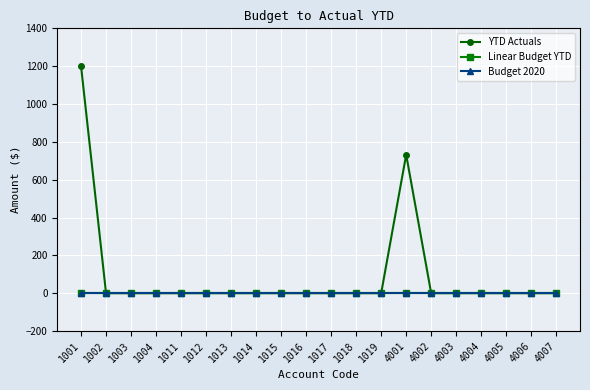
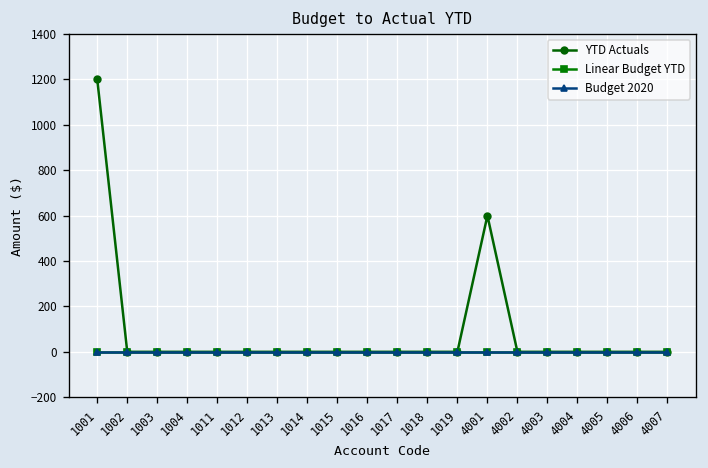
YTD Actuals, 4001: 730 -> 600
